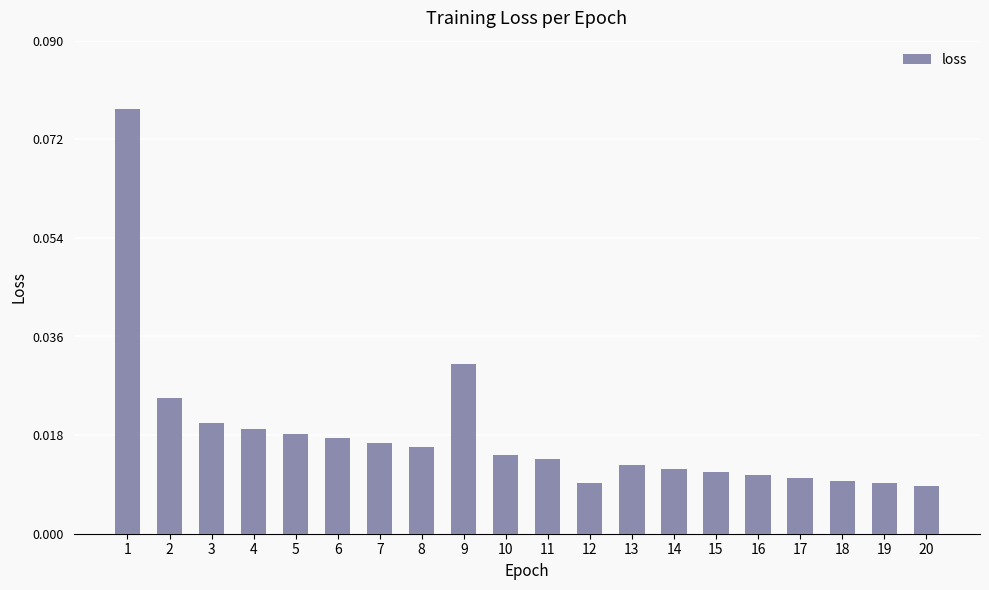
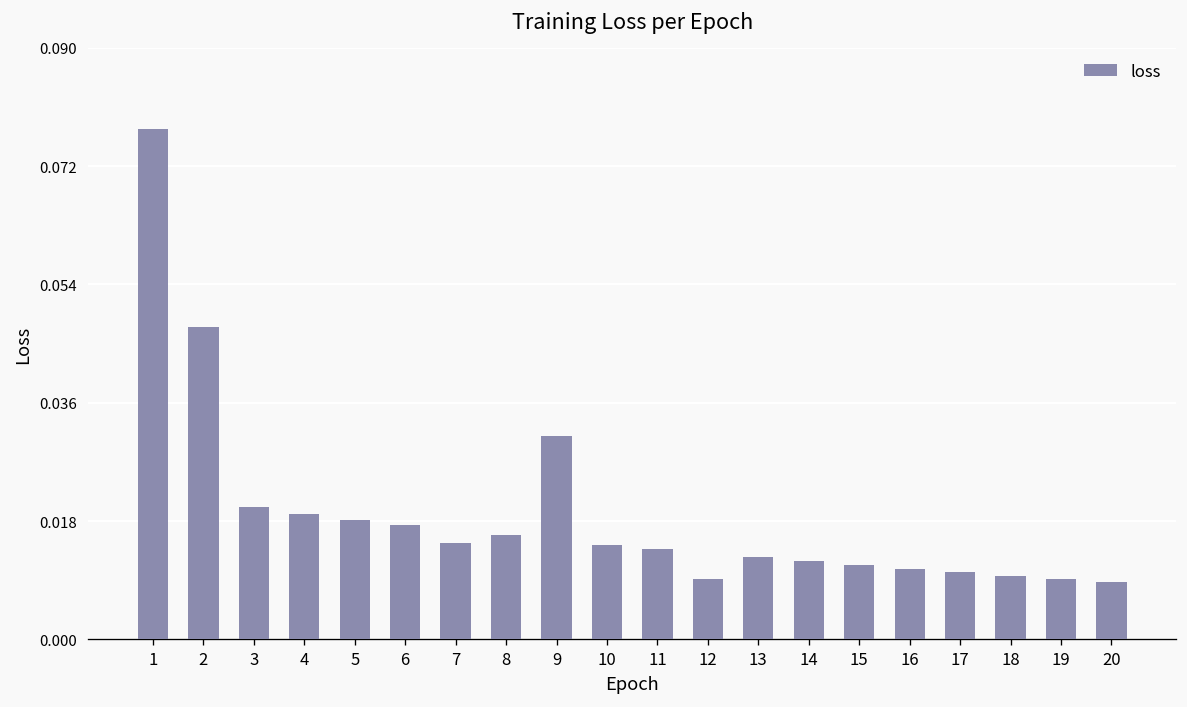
2: 0.025 -> 0.048
7: 0.017 -> 0.015
